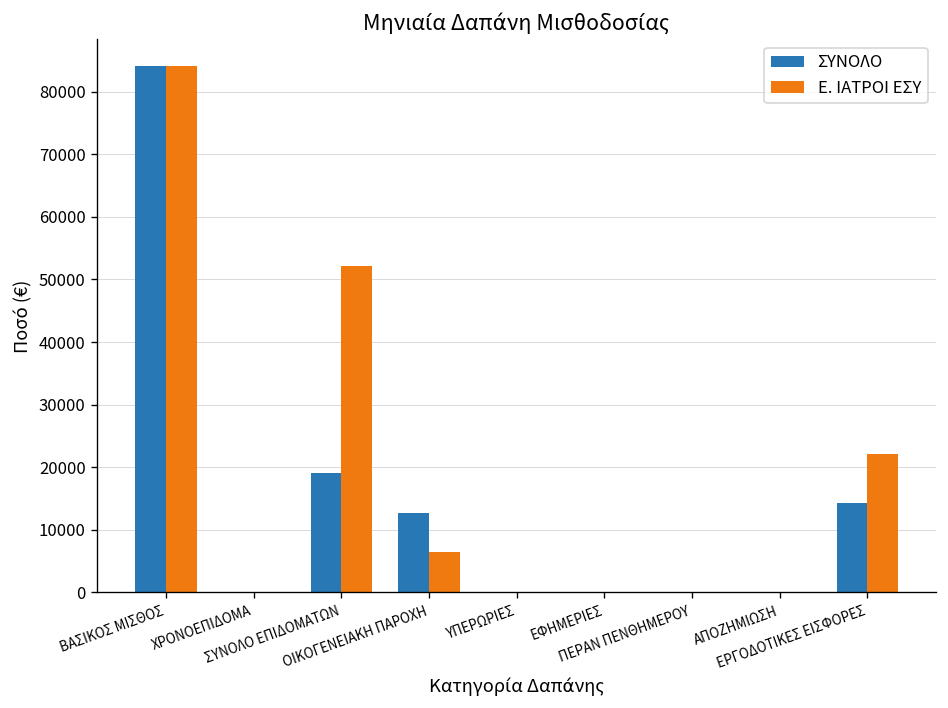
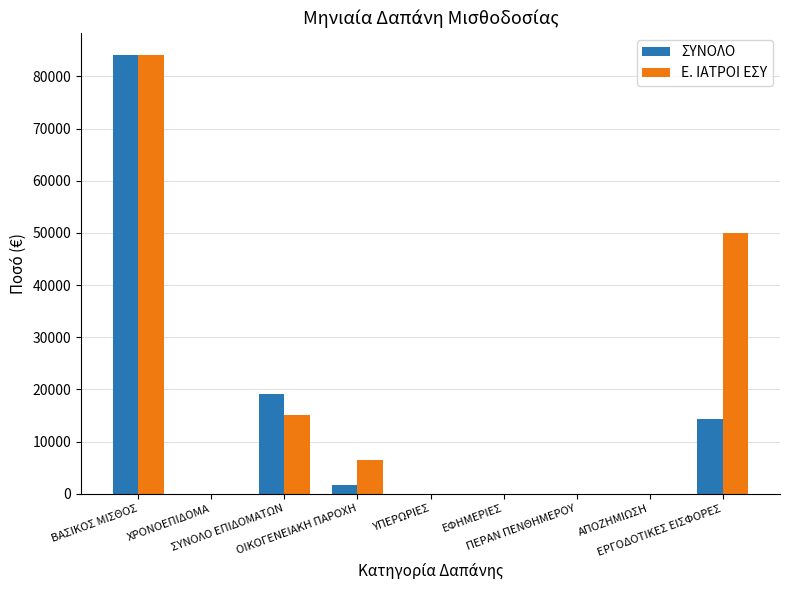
Ε. ΙΑΤΡΟΙ ΕΣΥ, ΣΥΝΟΛΟ ΕΠΙΔΟΜΑΤΩΝ: 52000 -> 15000
ΣΥΝΟΛΟ, ΟΙΚΟΓΕΝΕΙΑΚΗ ΠΑΡΟΧΗ: 13000 -> 2000
Ε. ΙΑΤΡΟΙ ΕΣΥ, ΕΡΓΟΔΟΤΙΚΕΣ ΕΙΣΦΟΡΕΣ: 22000 -> 50000
